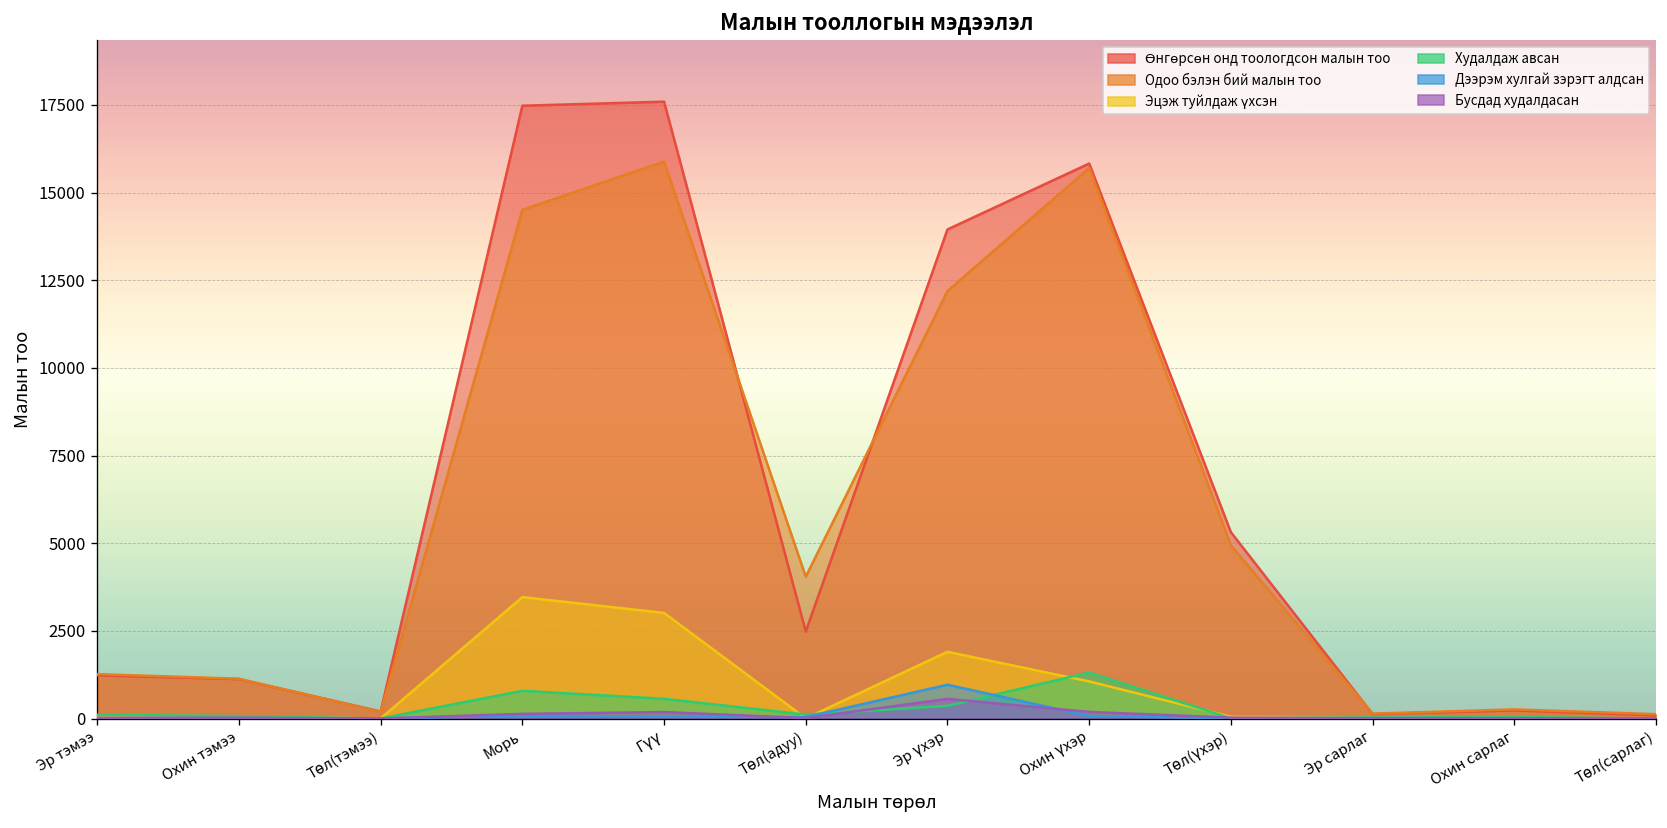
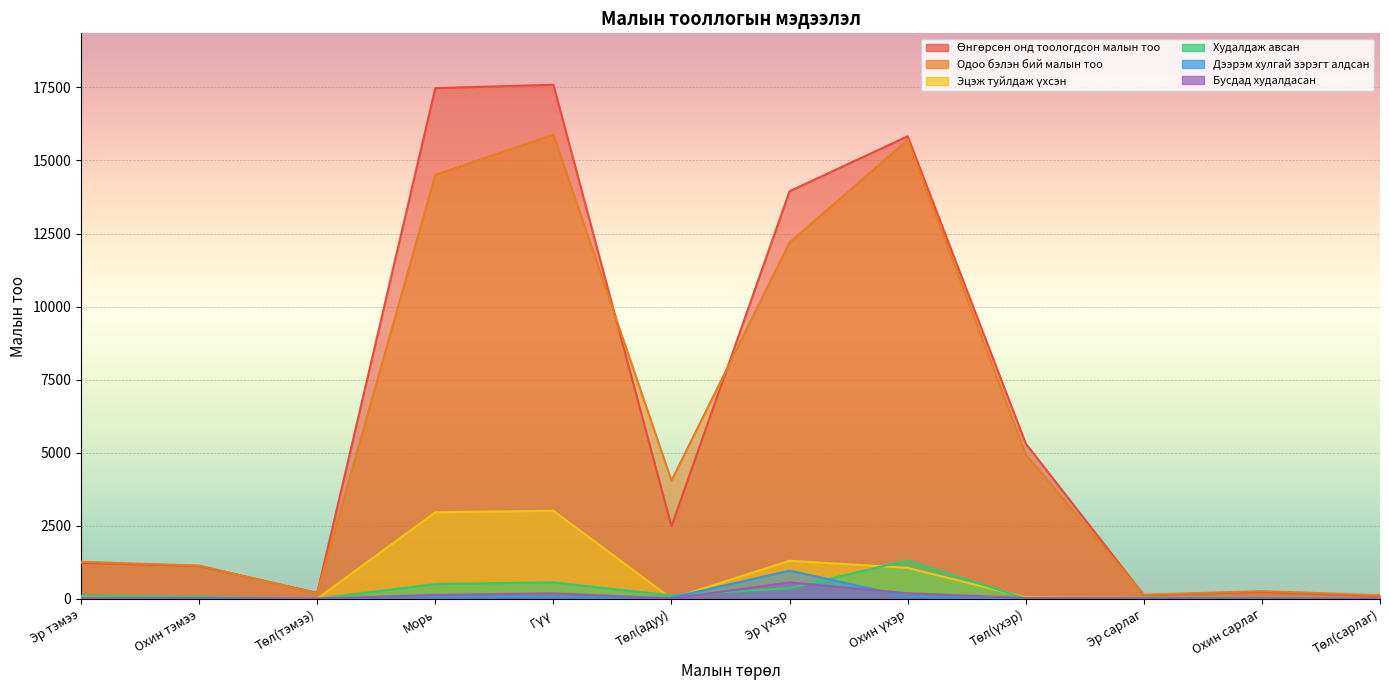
Эцэж туйлдаж үхсэн, Морь: 3500 -> 3000
Худалдаж авсан, Морь: 800 -> 500
Эцэж туйлдаж үхсэн, Эр үхэр: 1900 -> 1300
